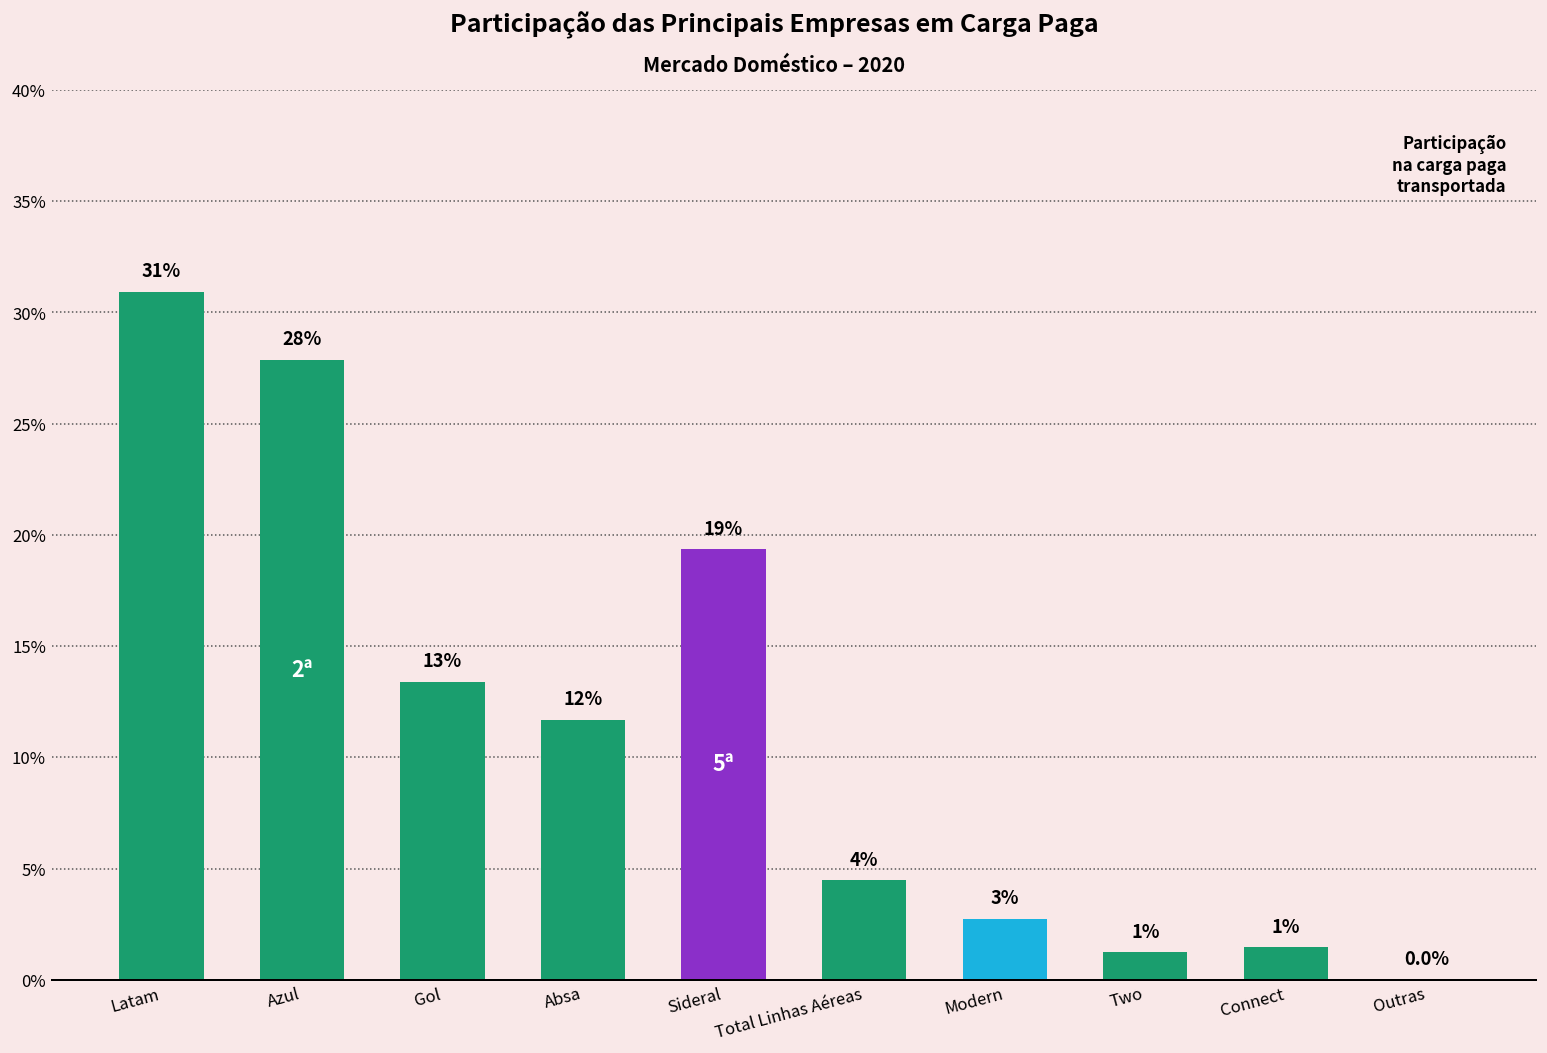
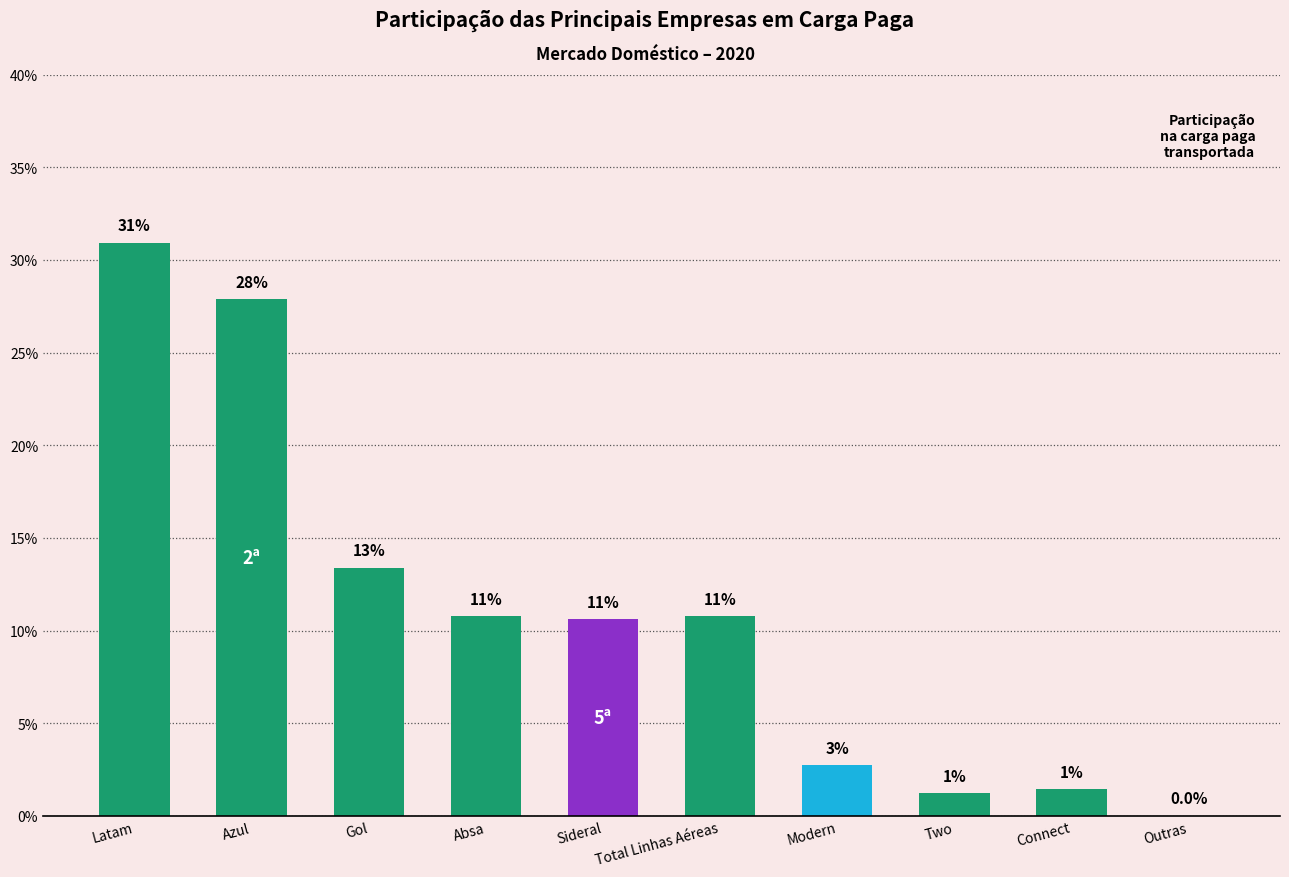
Absa: 12% -> 11%
Sideral: 19% -> 11%
Total Linhas Aéreas: 4% -> 11%
